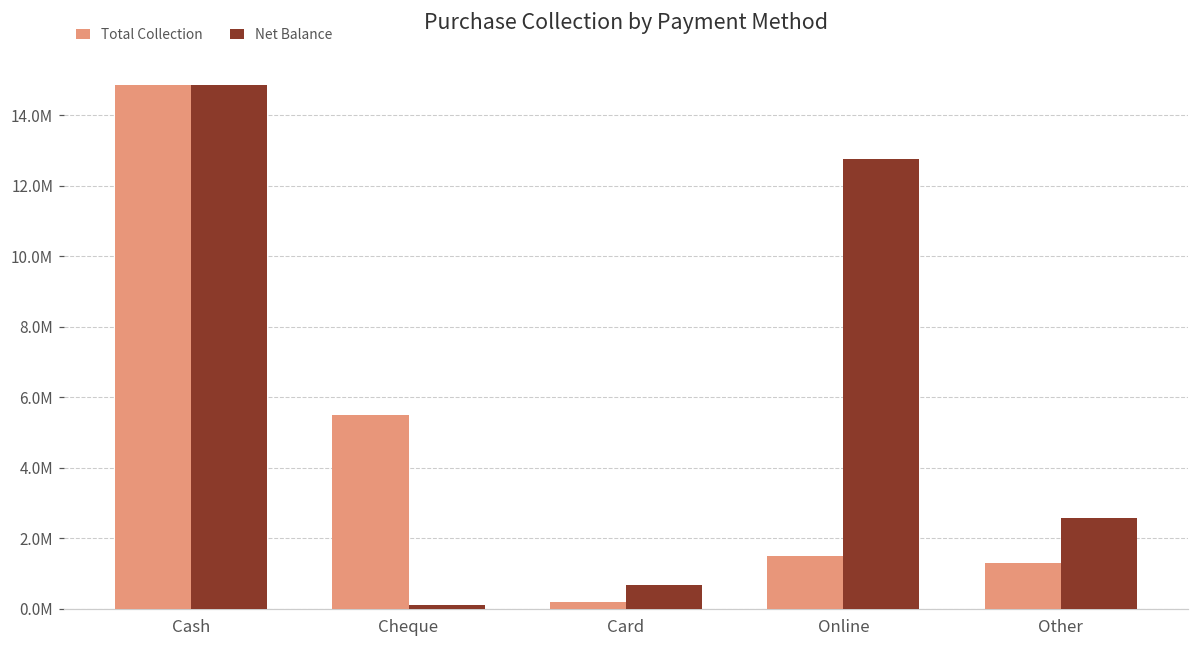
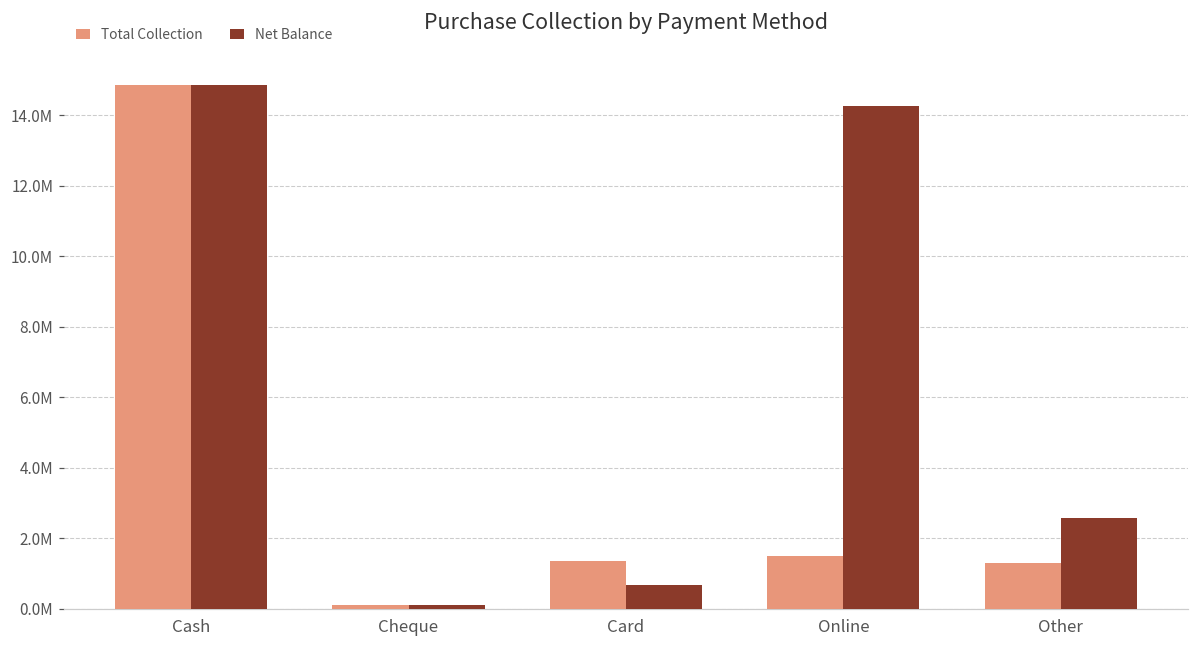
Total Collection, Cheque: 5500000 -> 100000
Total Collection, Card: 200000 -> 1300000
Net Balance, Online: 12800000 -> 14300000
